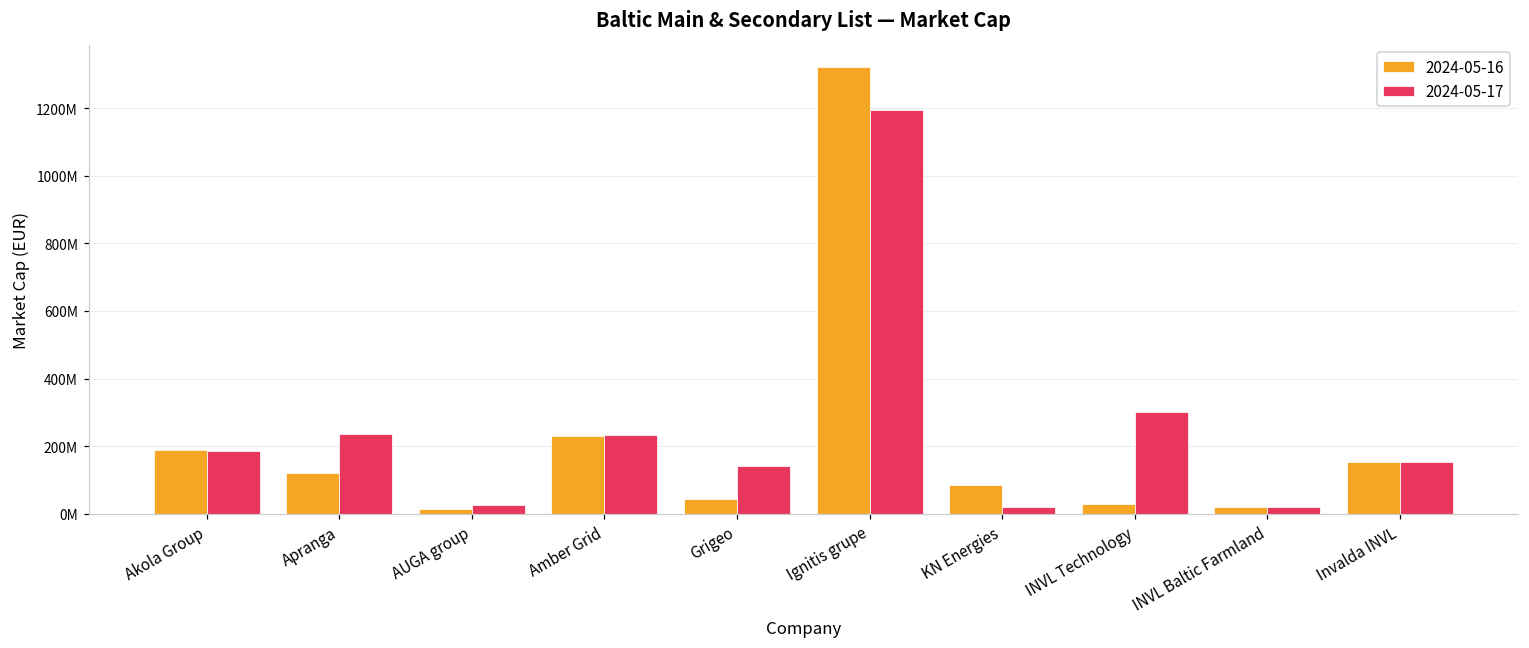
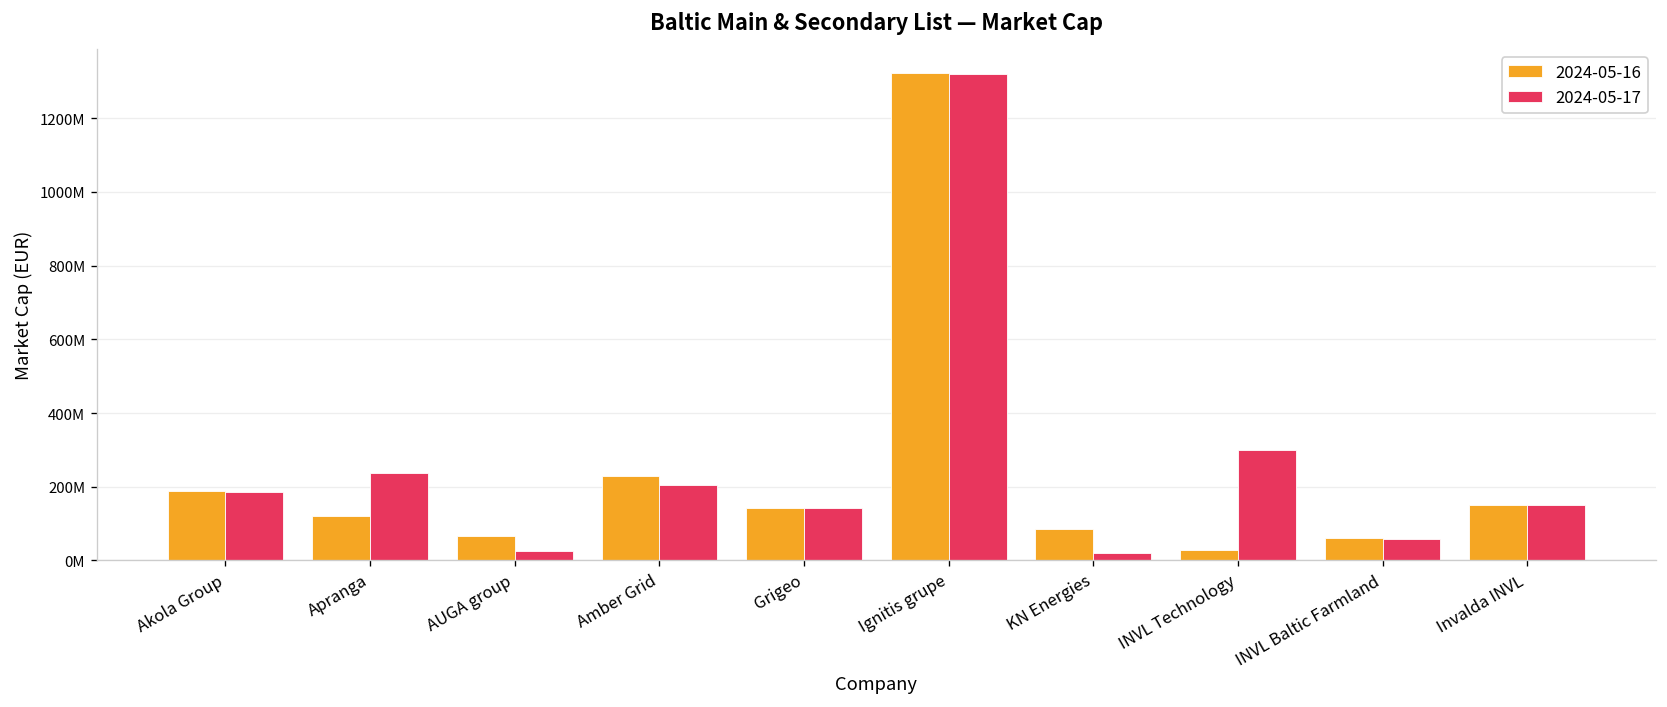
2024-05-16, AUGA group: 20000000 -> 70000000
2024-05-17, Amber Grid: 230000000 -> 200000000
2024-05-16, Grigeo: 40000000 -> 140000000
2024-05-17, Ignitis grupe: 1200000000 -> 1320000000
2024-05-16, INVL Baltic Farmland: 20000000 -> 60000000
2024-05-17, INVL Baltic Farmland: 20000000 -> 60000000
